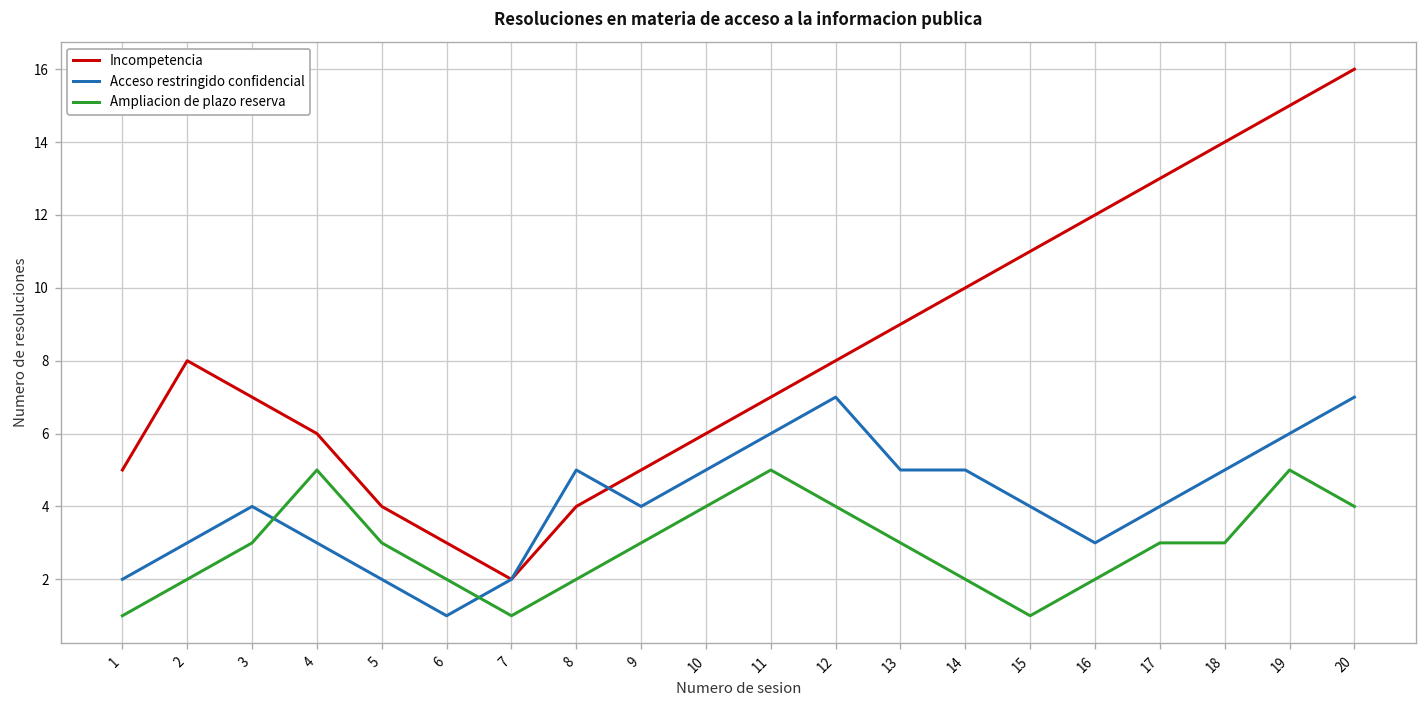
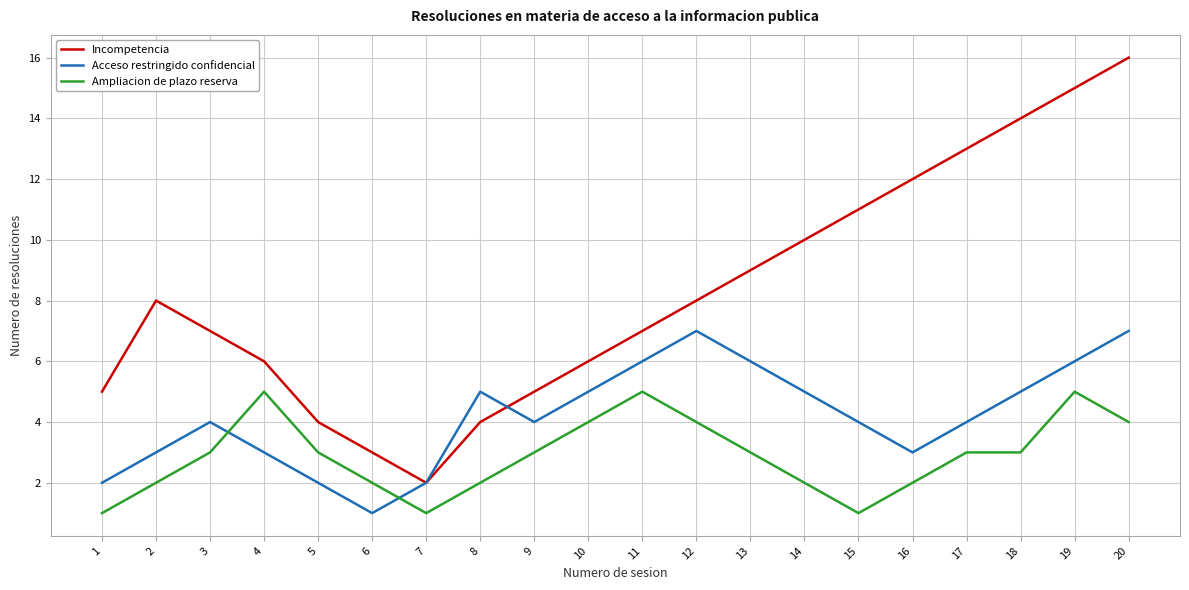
Acceso restringido confidencial, 13: 5 -> 6
